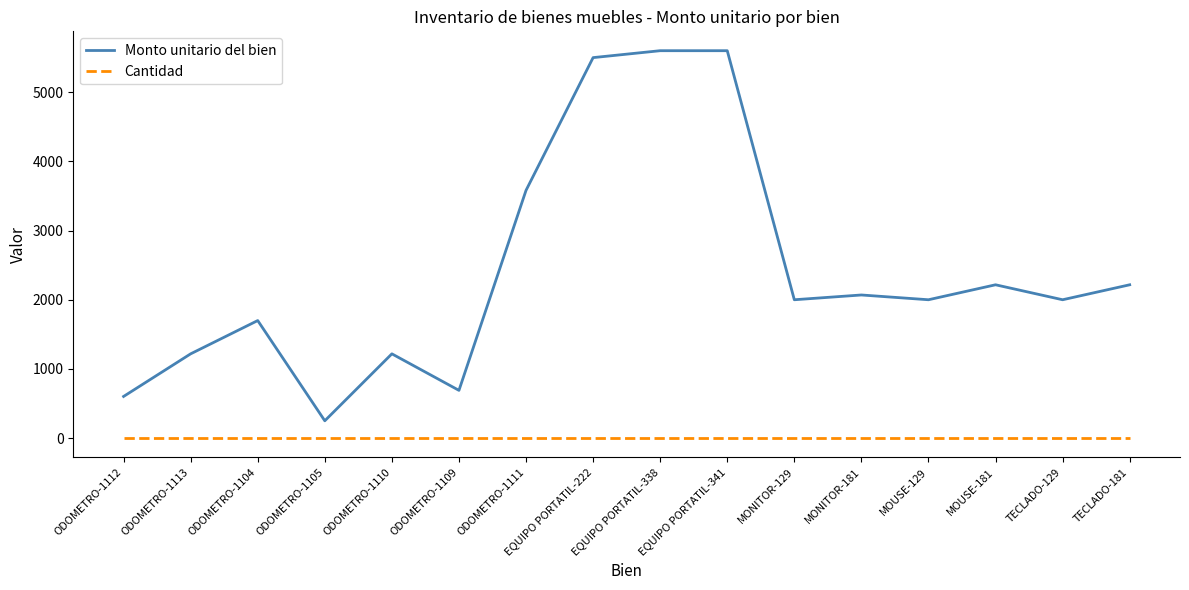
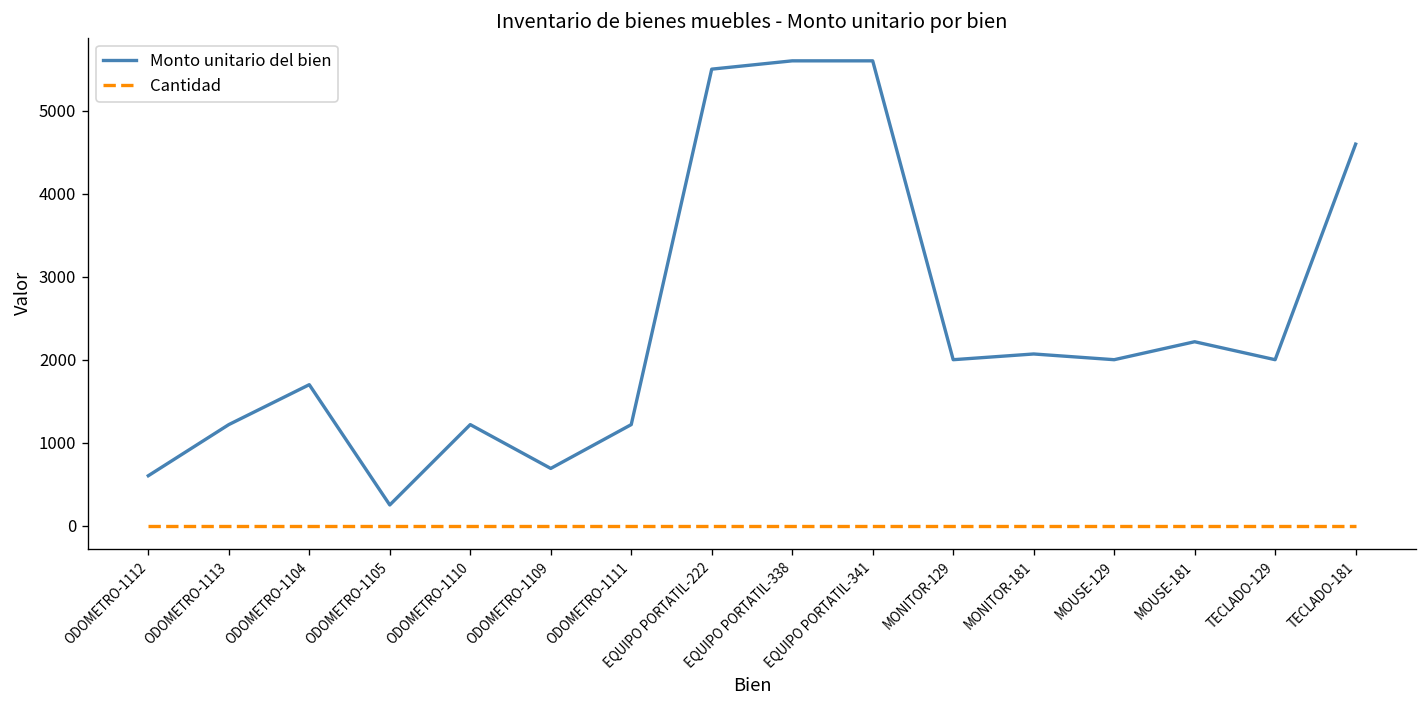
Monto unitario del bien, ODOMETRO-1111: 3600 -> 1200
Monto unitario del bien, TECLADO-181: 2200 -> 4600
